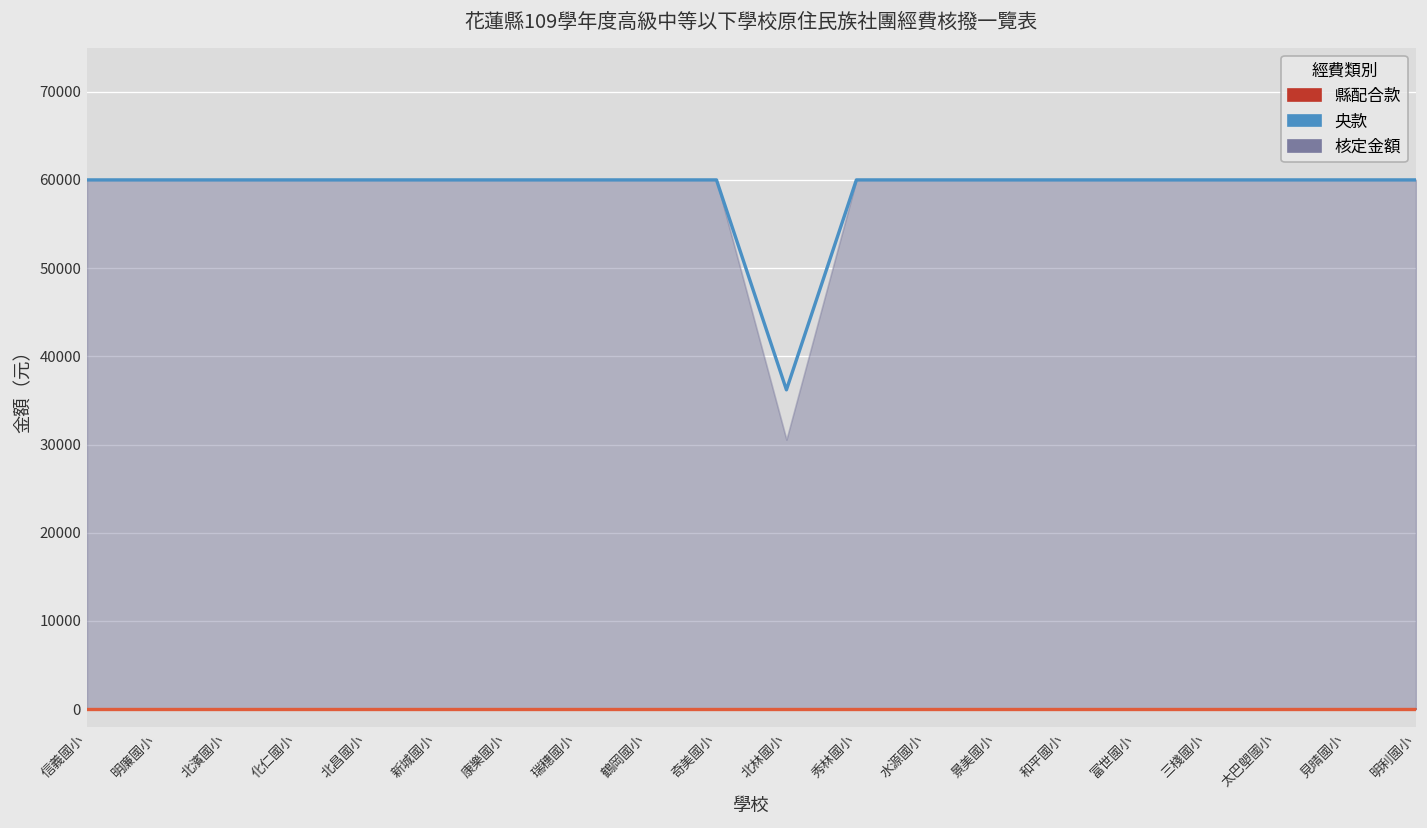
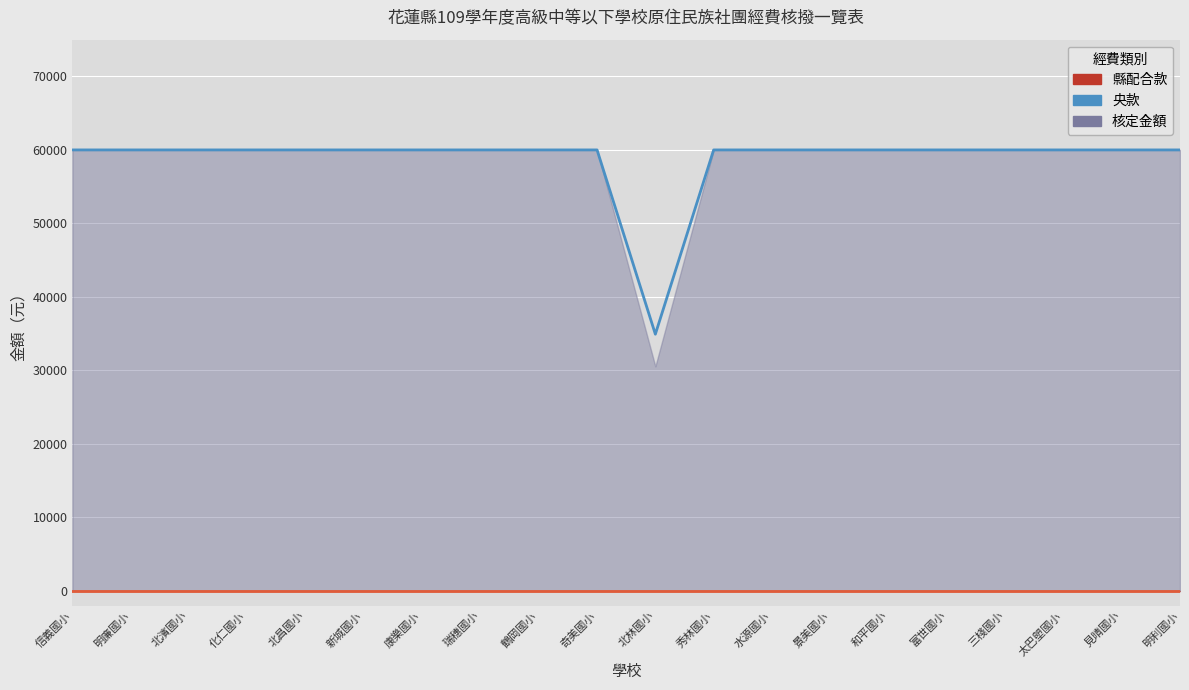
央款, 北林國小: 36000 -> 35000
